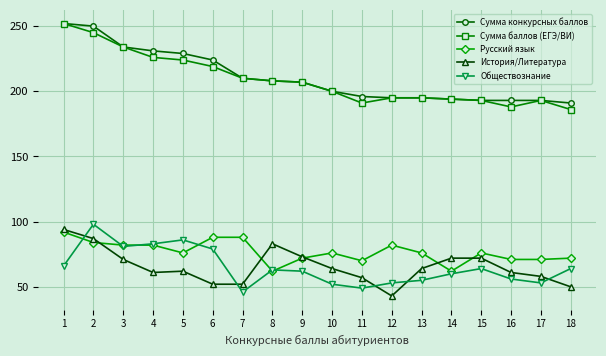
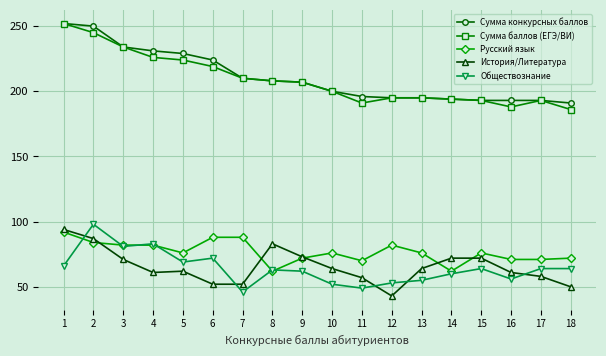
Обществознание, 5: 86 -> 69
Обществознание, 6: 79 -> 72
Обществознание, 17: 53 -> 64
